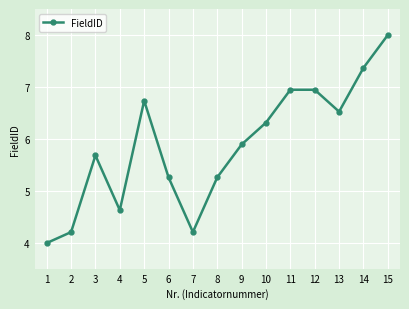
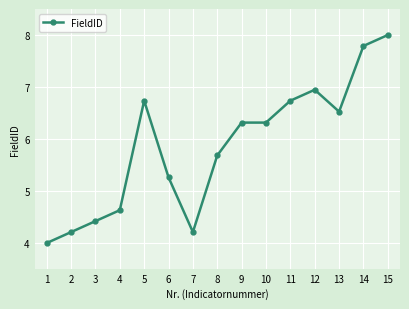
3: 5.7 -> 4.4
8: 5.3 -> 5.7
9: 5.9 -> 6.3
11: 6.9 -> 6.7
14: 7.4 -> 7.8
